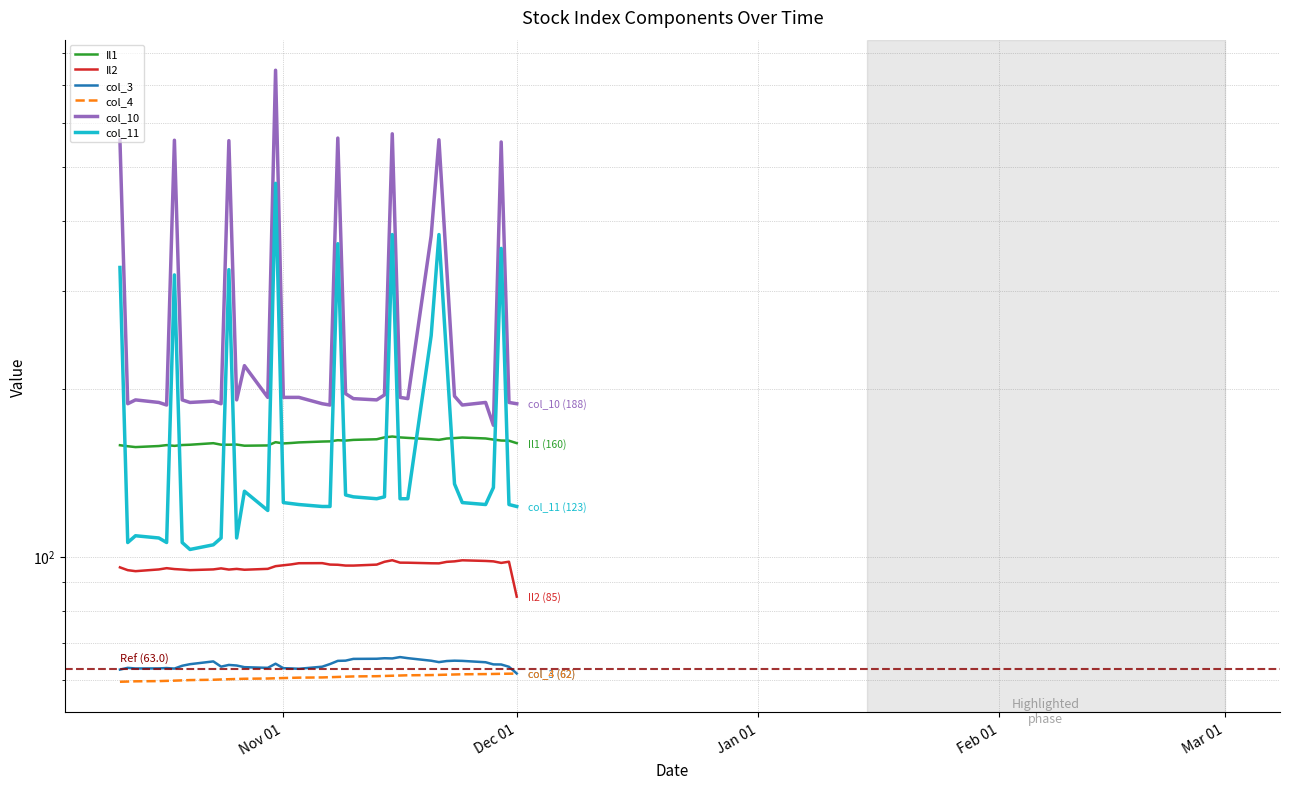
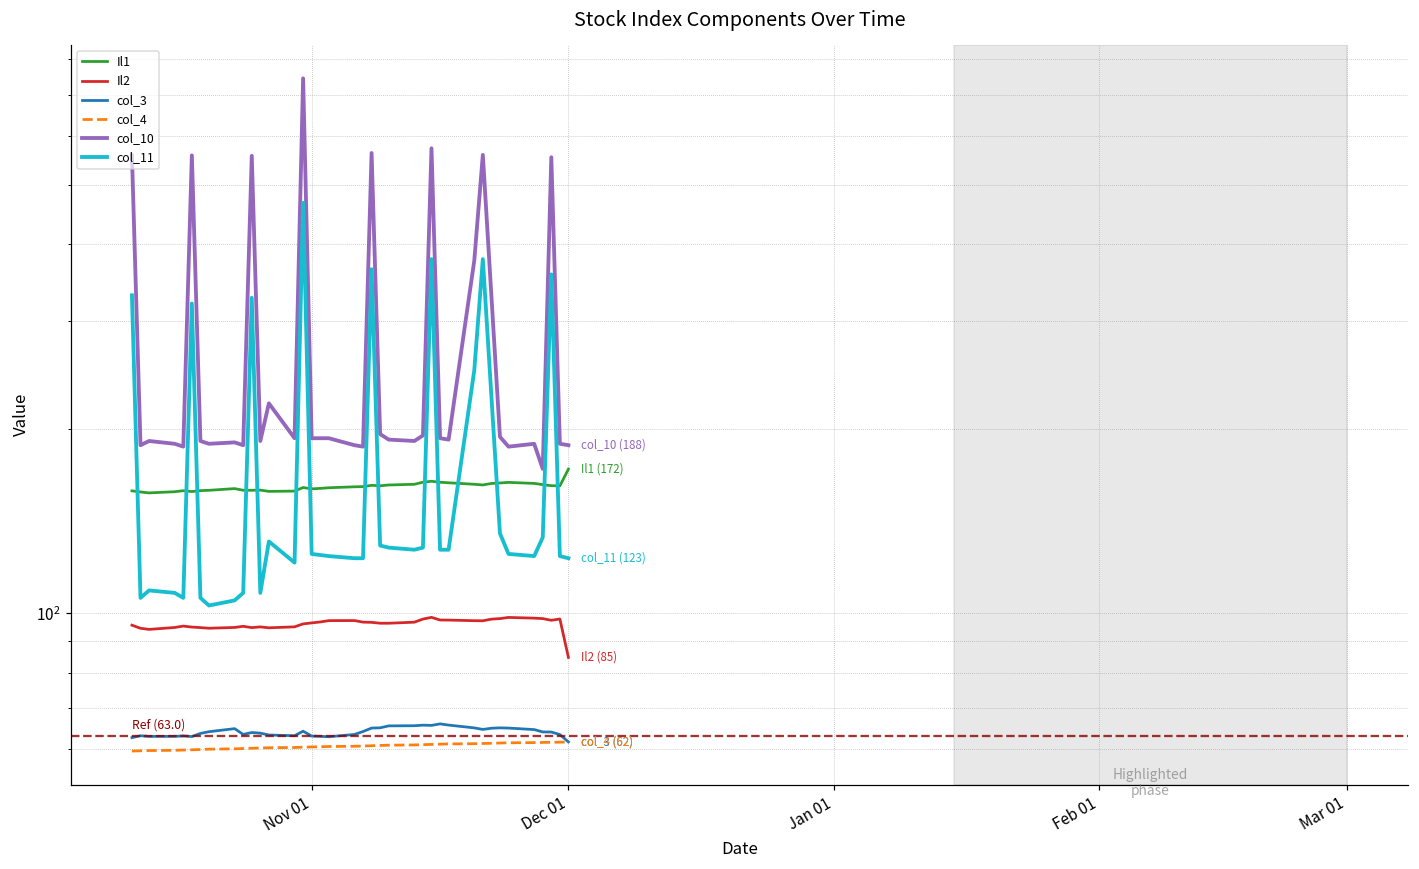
Il1, Dec 01: (160) -> (172)
